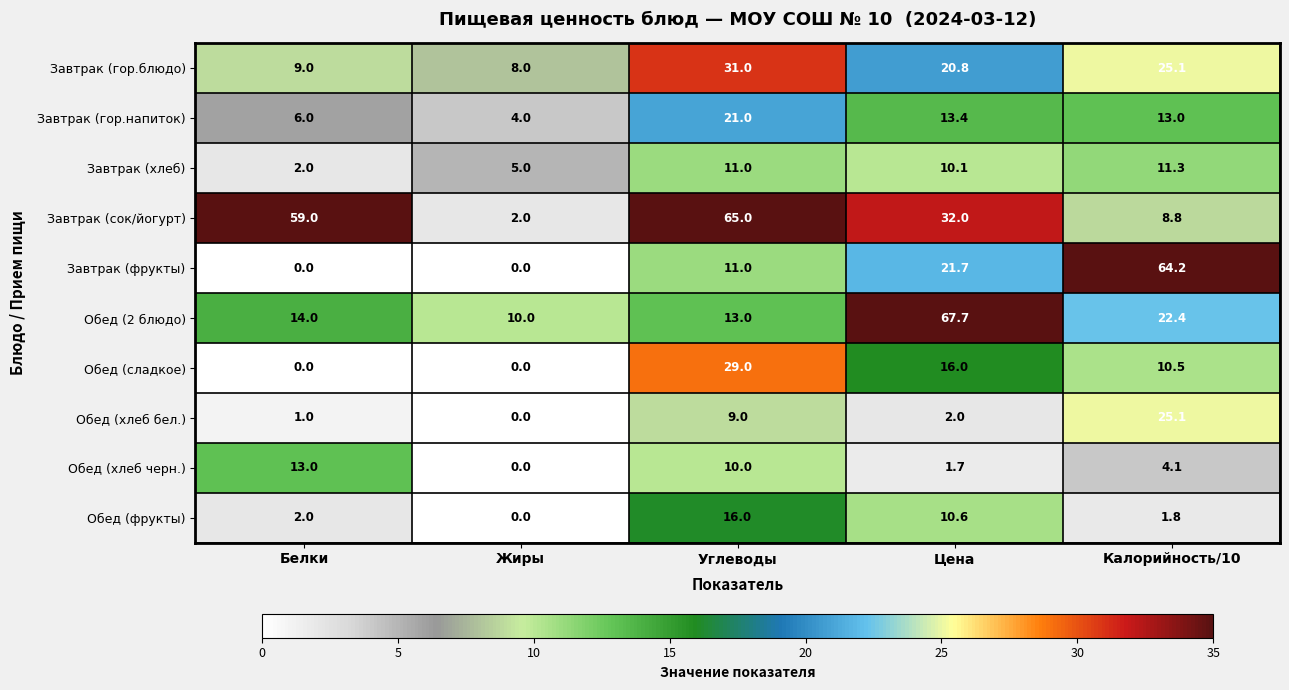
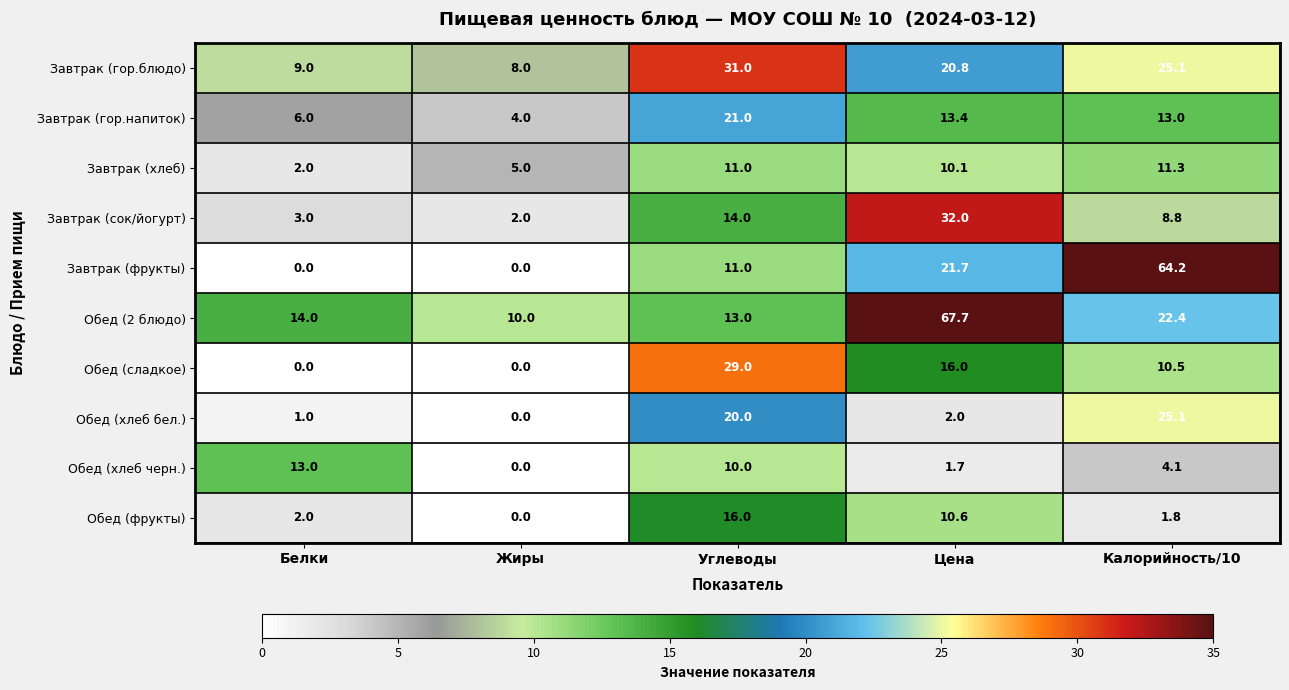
Завтрак (сок/йогурт), Белки: 59.0 -> 3.0
Завтрак (сок/йогурт), Углеводы: 65.0 -> 14.0
Обед (хлеб бел.), Углеводы: 9.0 -> 20.0
